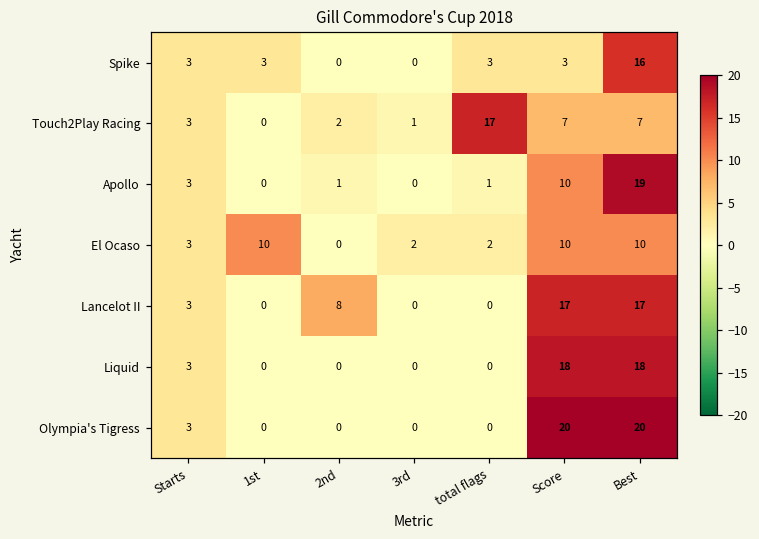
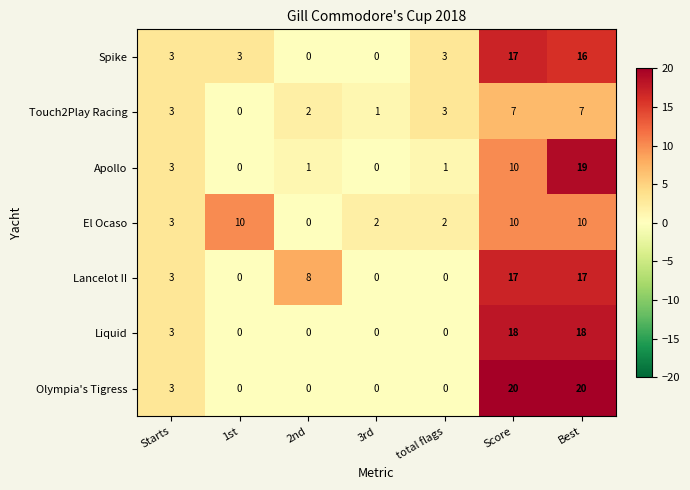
Spike, Score: 3 -> 17
Touch2Play Racing, total flags: 17 -> 3
